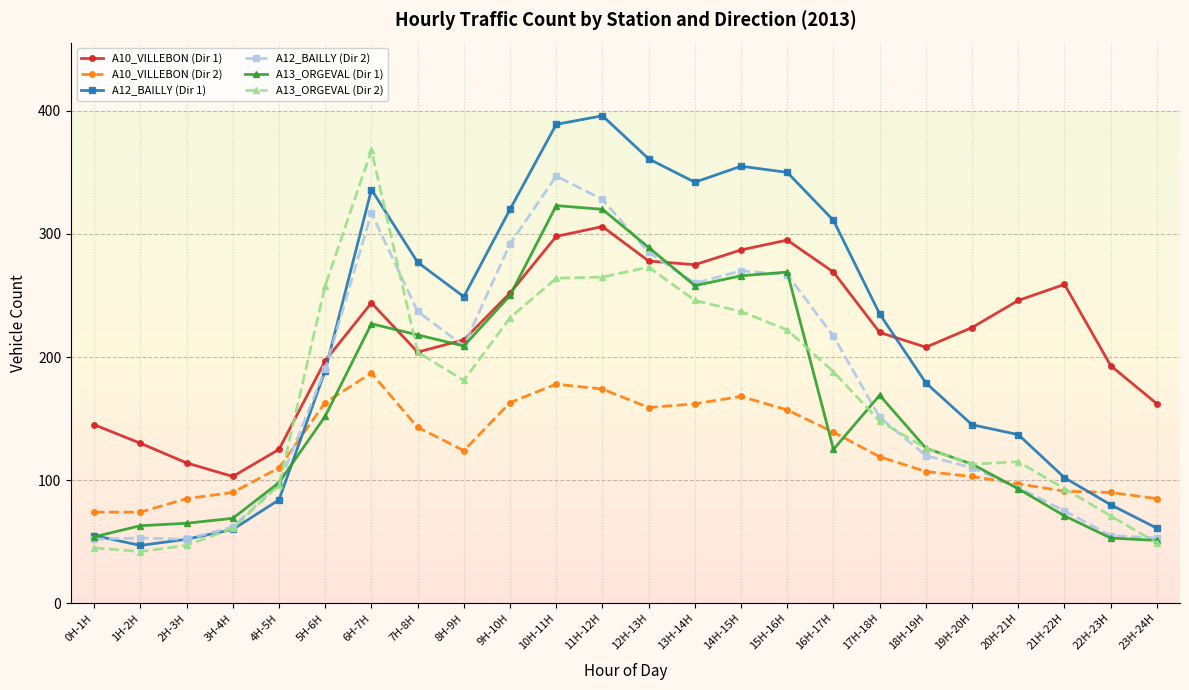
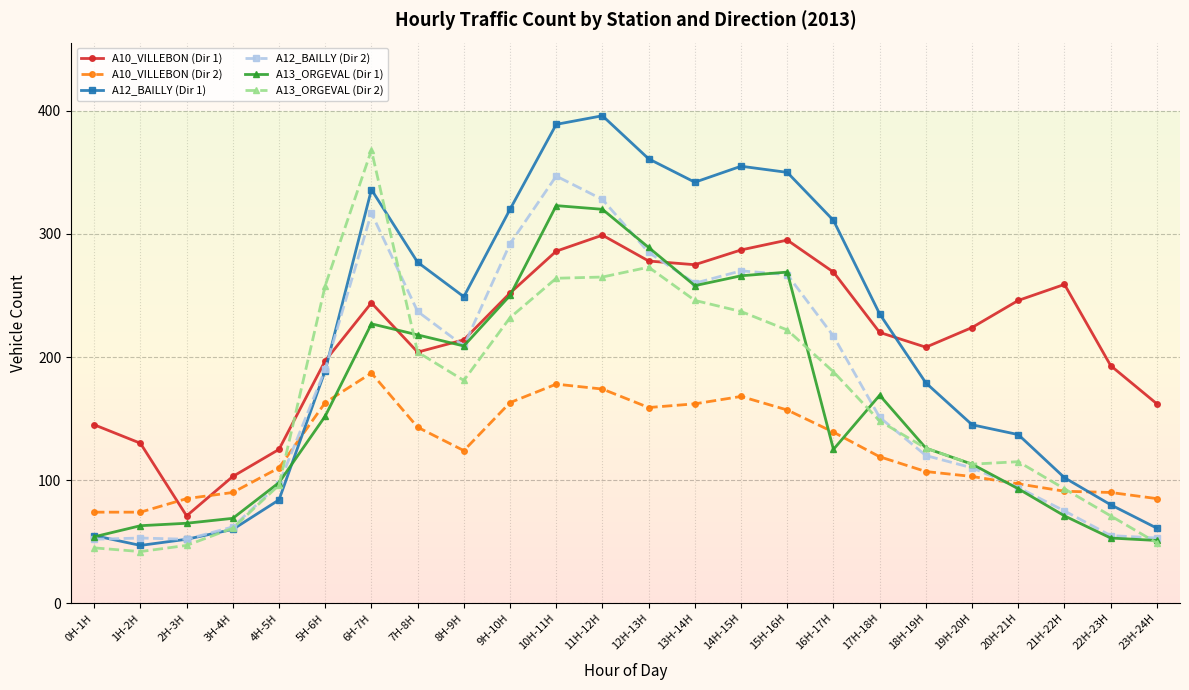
A10_VILLEBON (Dir 1), 2H-3H: 114 -> 71
A10_VILLEBON (Dir 1), 10H-11H: 298 -> 286
A10_VILLEBON (Dir 1), 11H-12H: 306 -> 299
